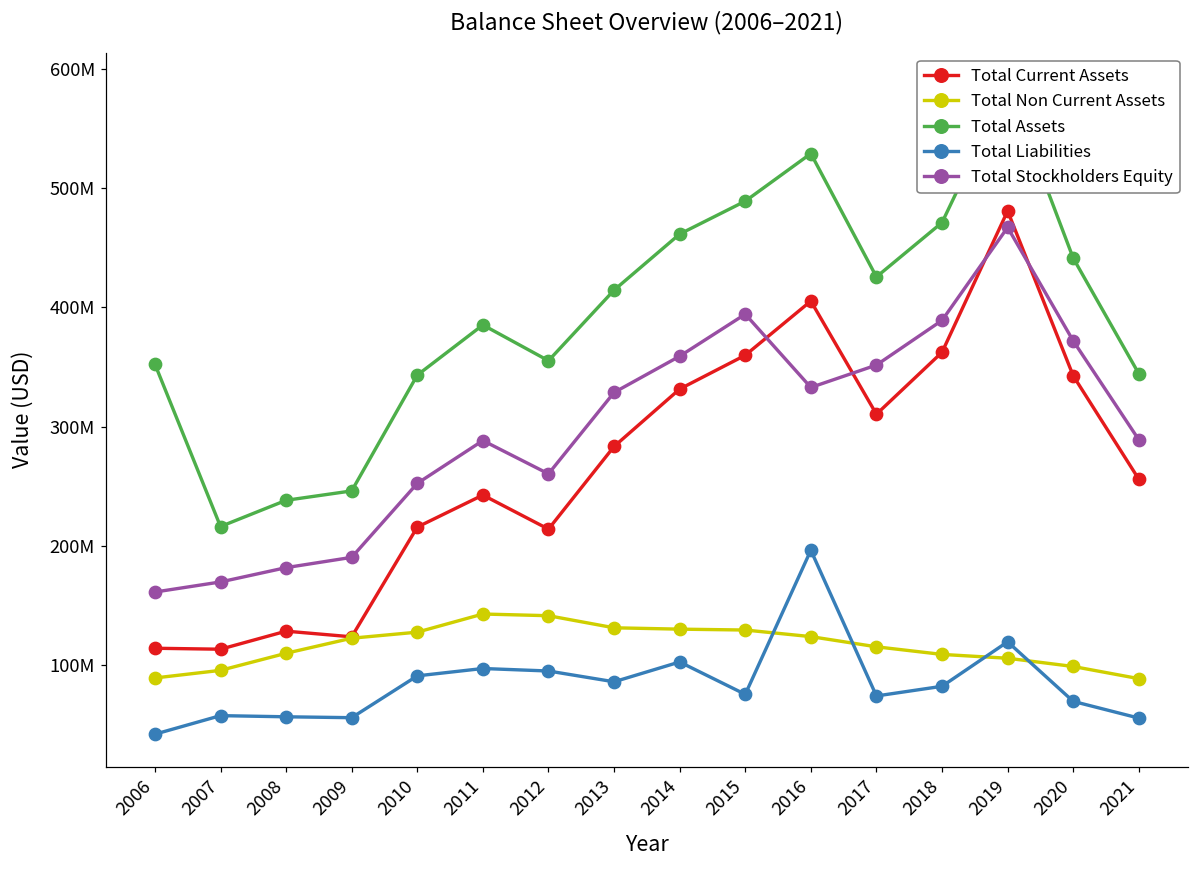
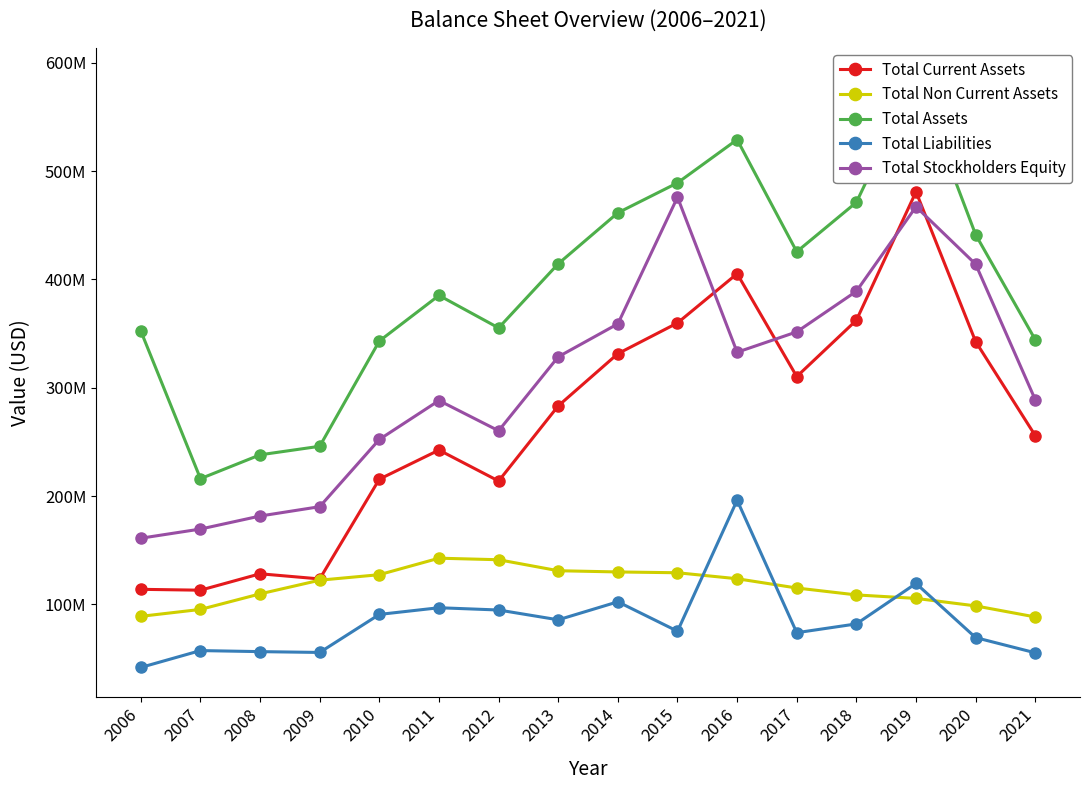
Total Stockholders Equity, 2015: 394000000 -> 476000000
Total Stockholders Equity, 2020: 372000000 -> 414000000
